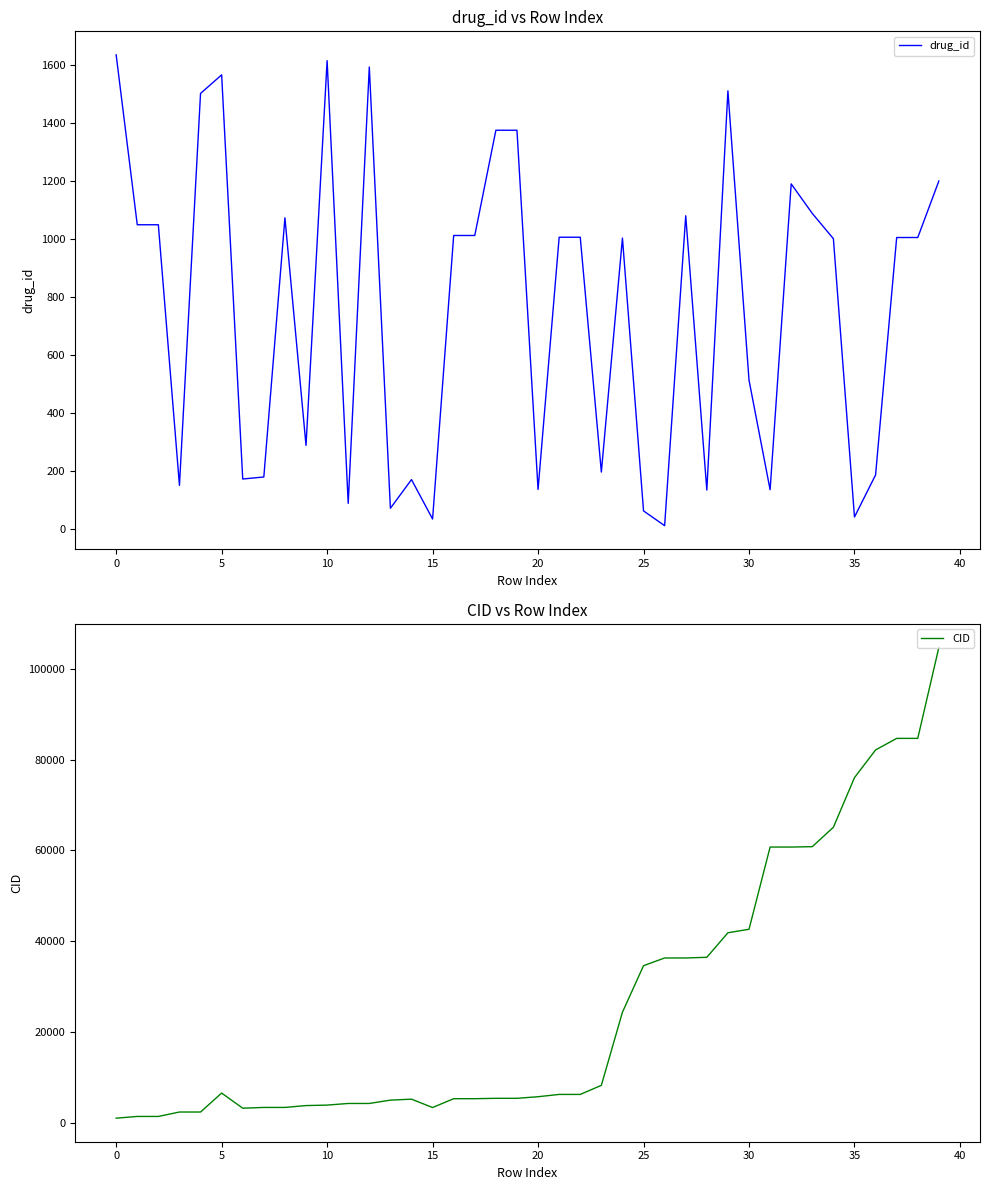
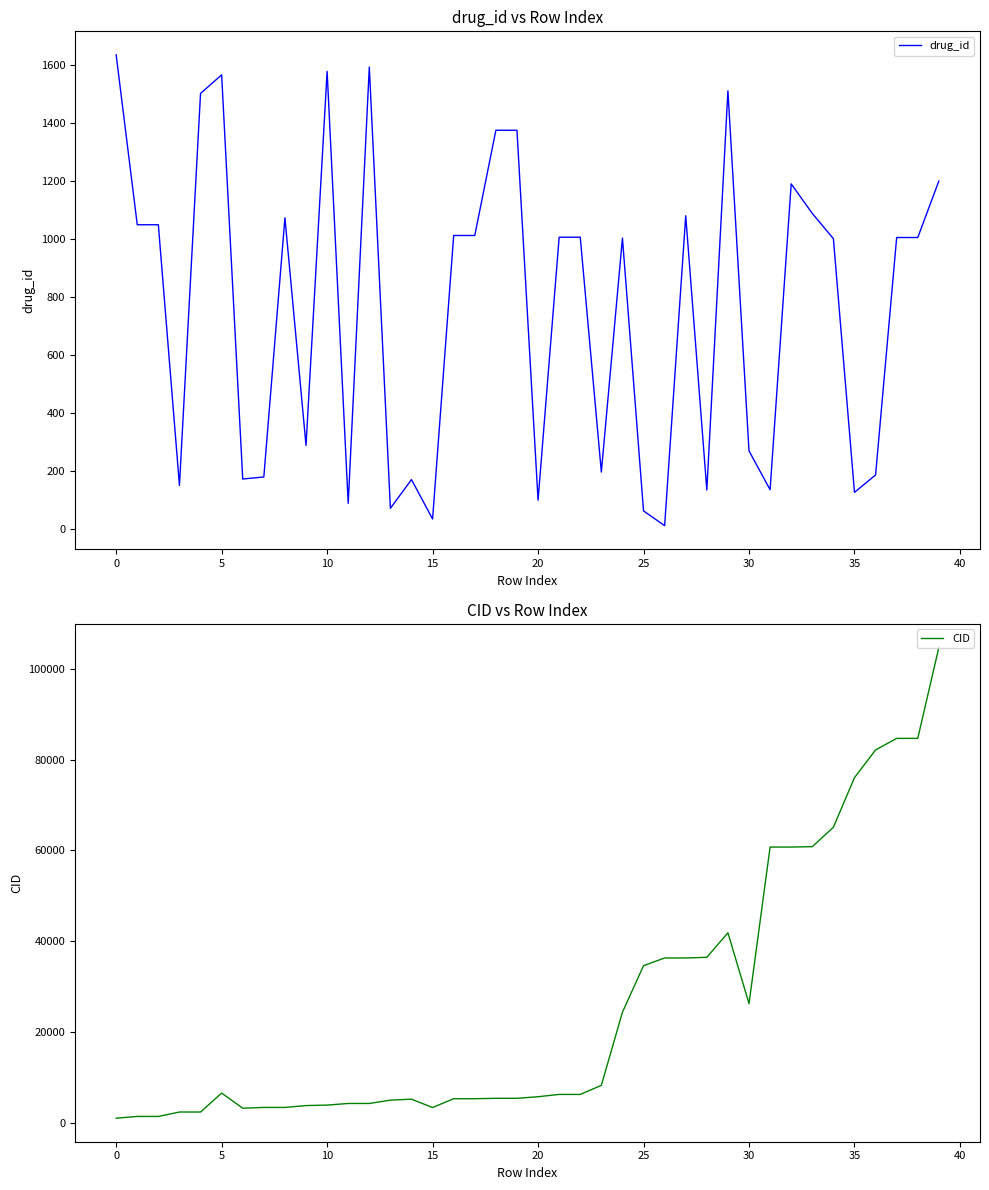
drug_id vs Row Index, 10: 1620 -> 1580
drug_id vs Row Index, 20: 140 -> 100
drug_id vs Row Index, 30: 510 -> 270
drug_id vs Row Index, 35: 40 -> 130
CID vs Row Index, 30: 43000 -> 26000
